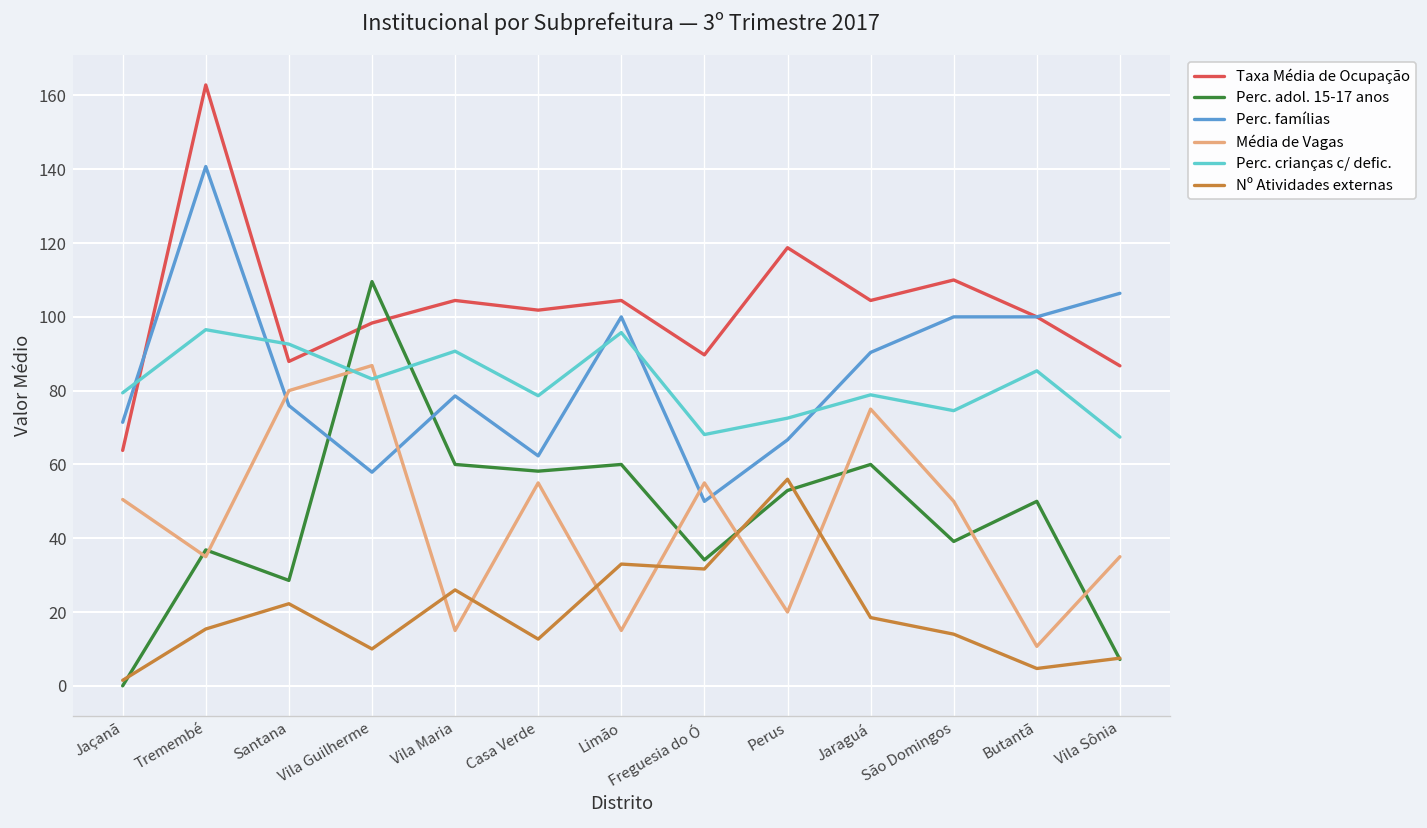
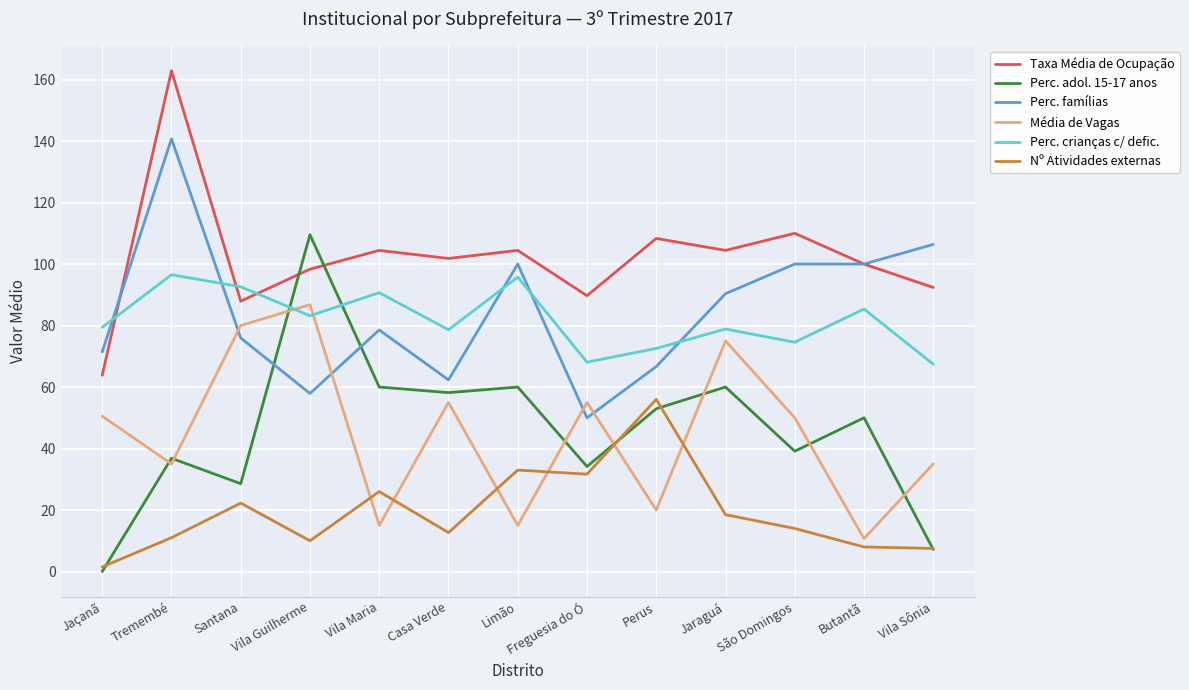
Nº Atividades externas, Tremembé: 15 -> 11
Taxa Média de Ocupação, Perus: 119 -> 108
Nº Atividades externas, Butantã: 5 -> 8
Taxa Média de Ocupação, Vila Sônia: 87 -> 92
